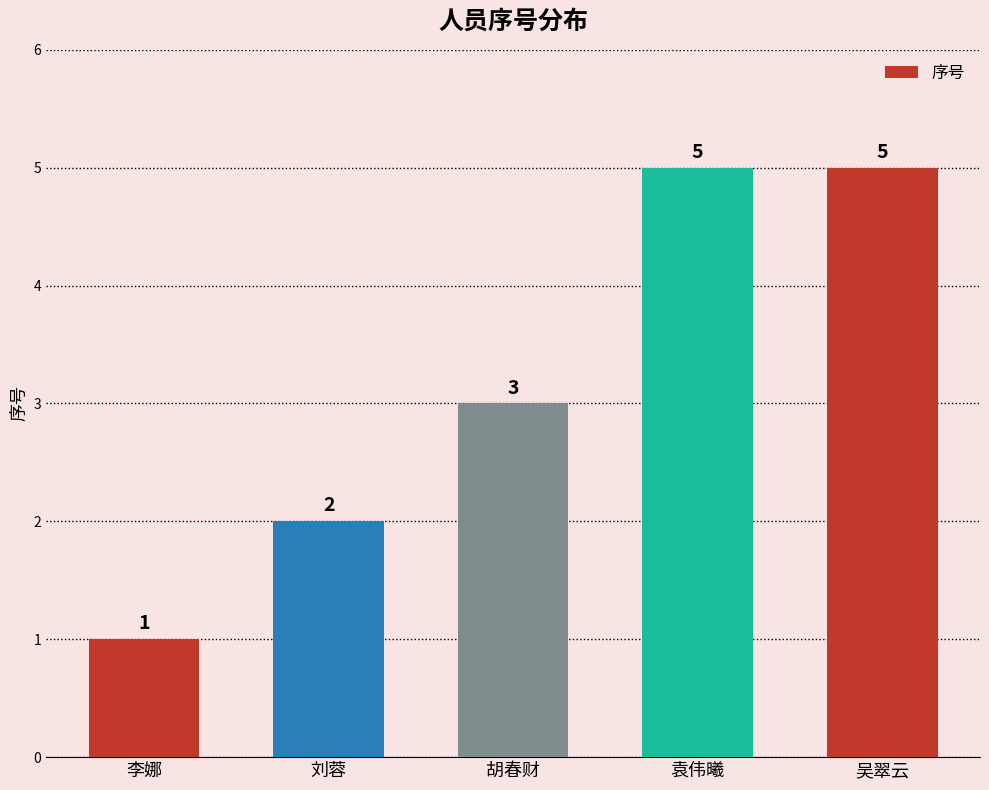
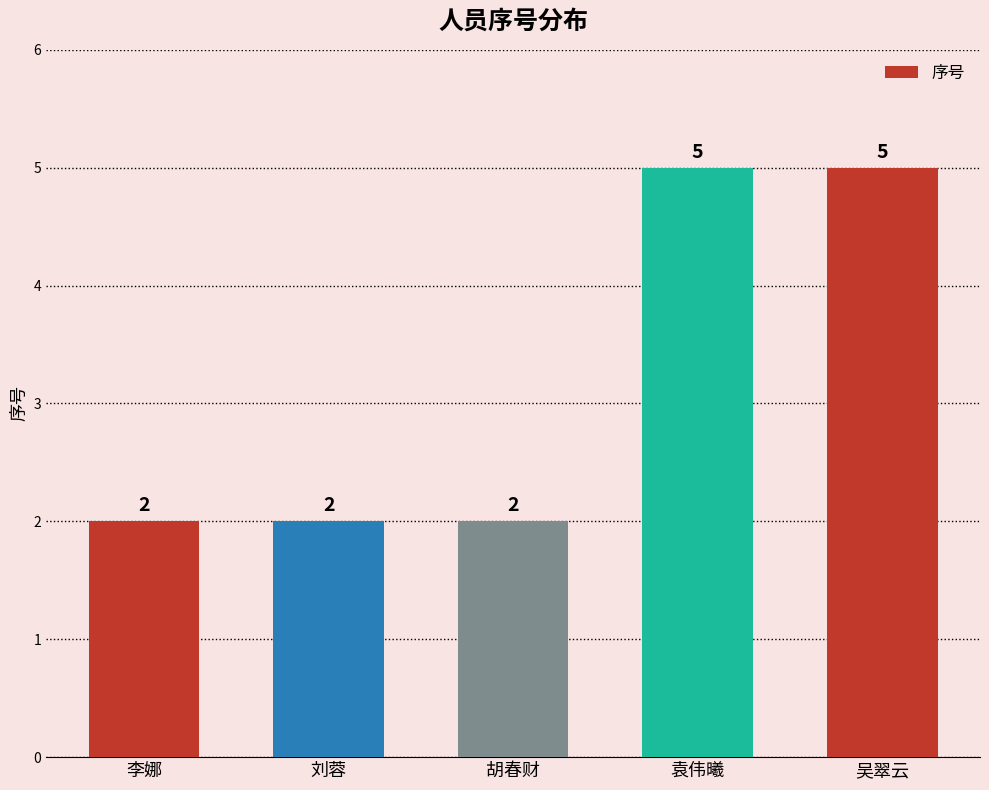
李娜: 1 -> 2
胡春财: 3 -> 2
